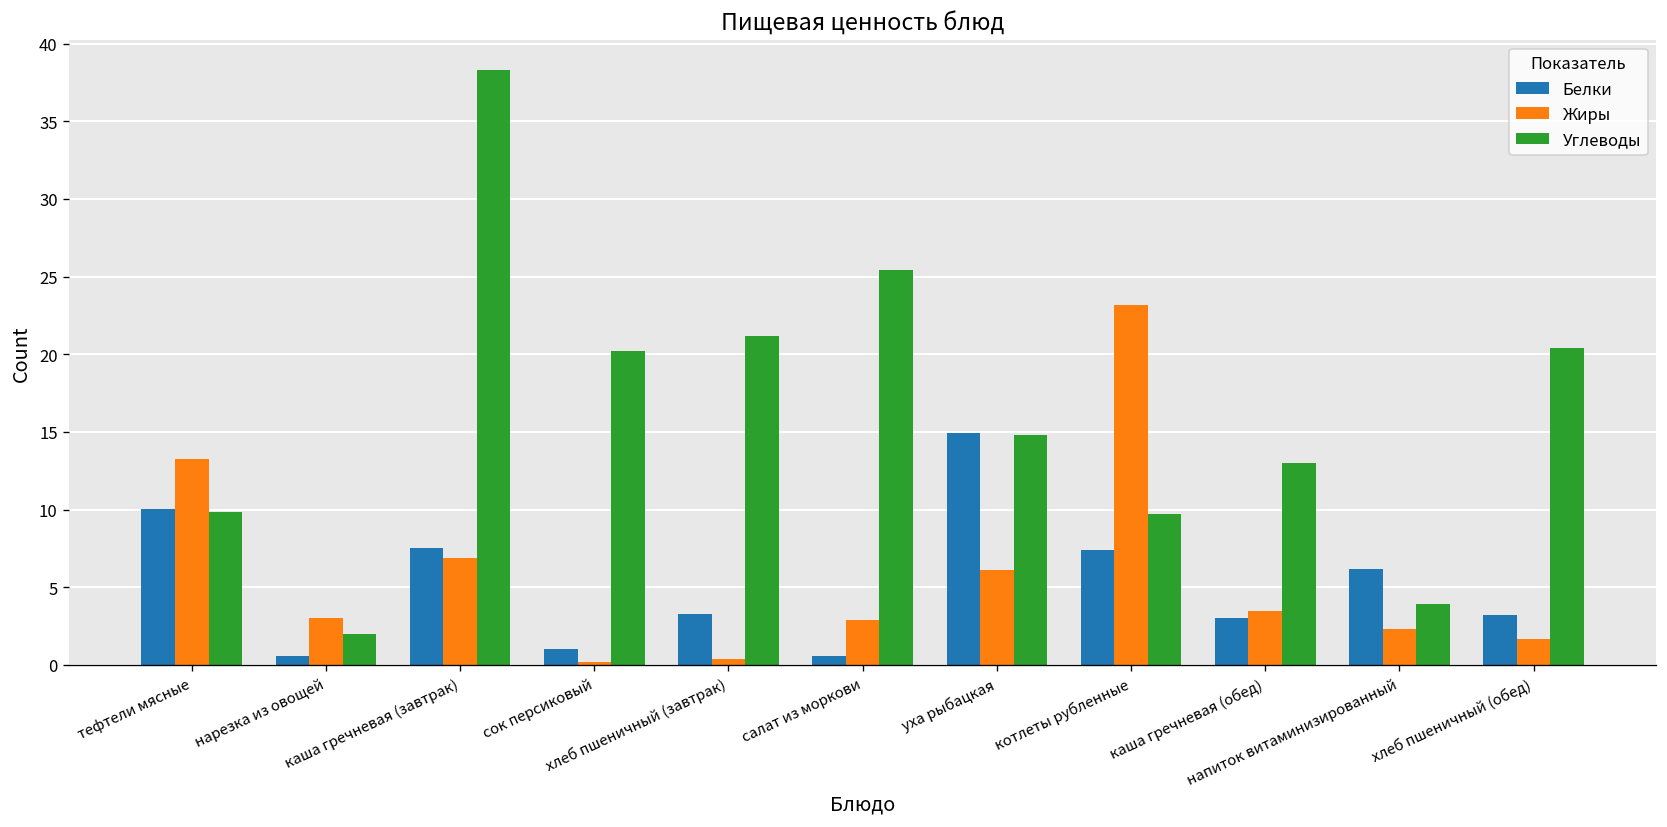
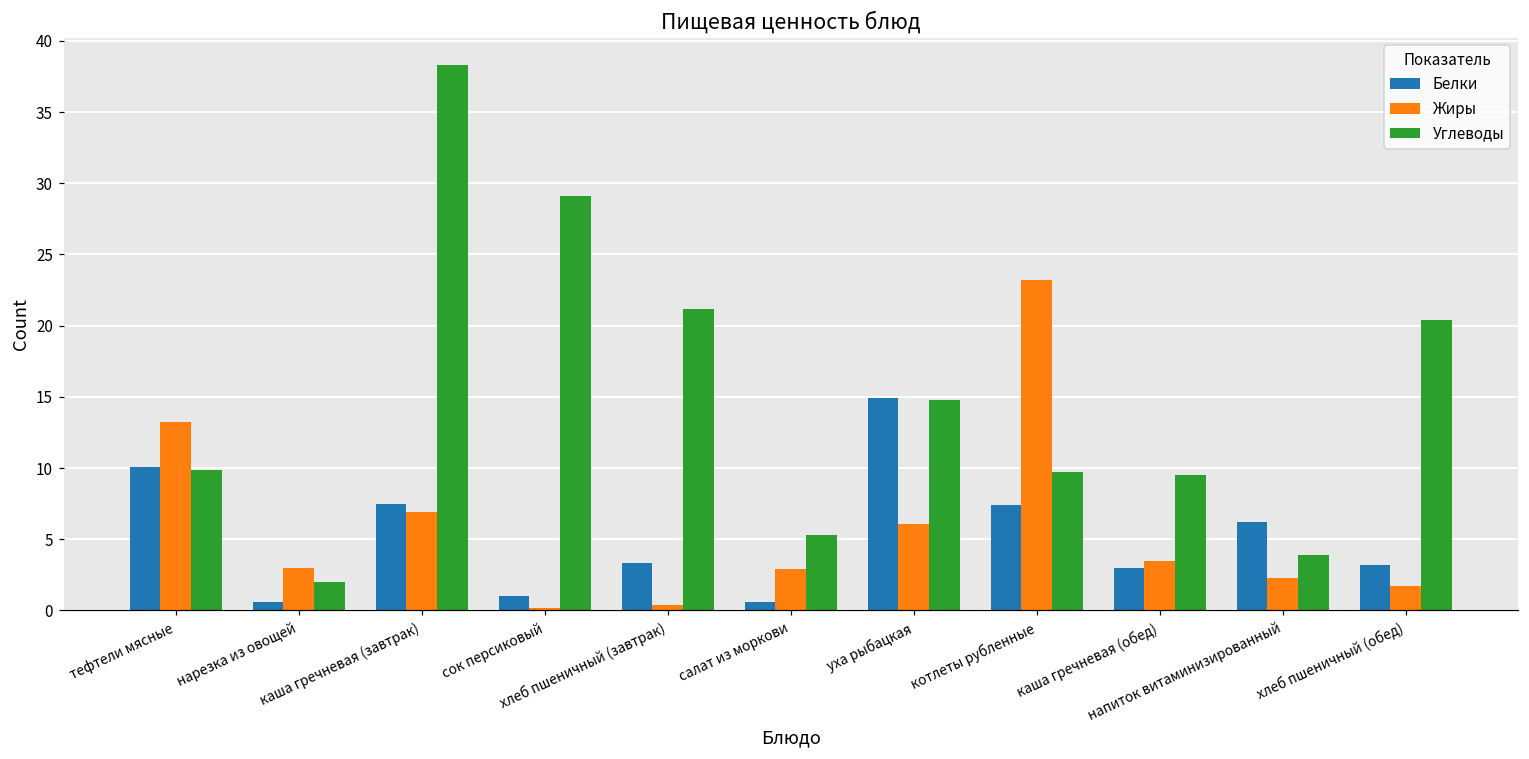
Углеводы, сок персиковый: 20.2 -> 29.1
Углеводы, салат из моркови: 25.4 -> 5.3
Углеводы, каша гречневая (обед): 13.0 -> 9.5
